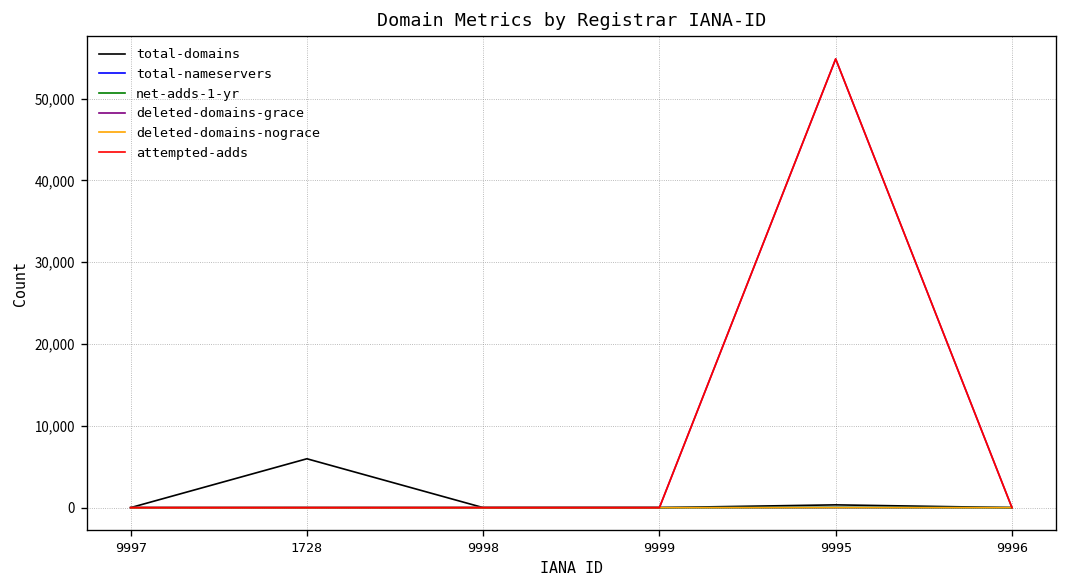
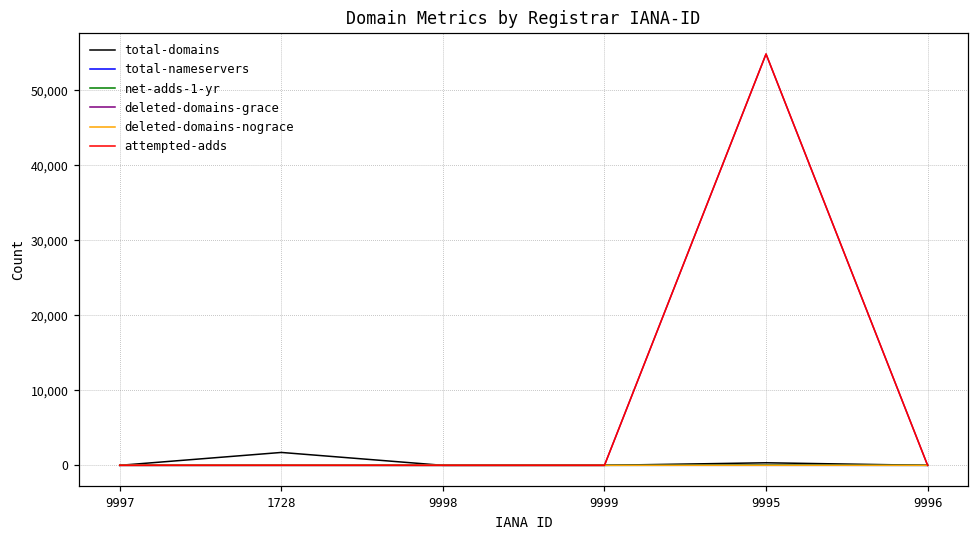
total-domains, 1728: 6,000 -> 2,000
